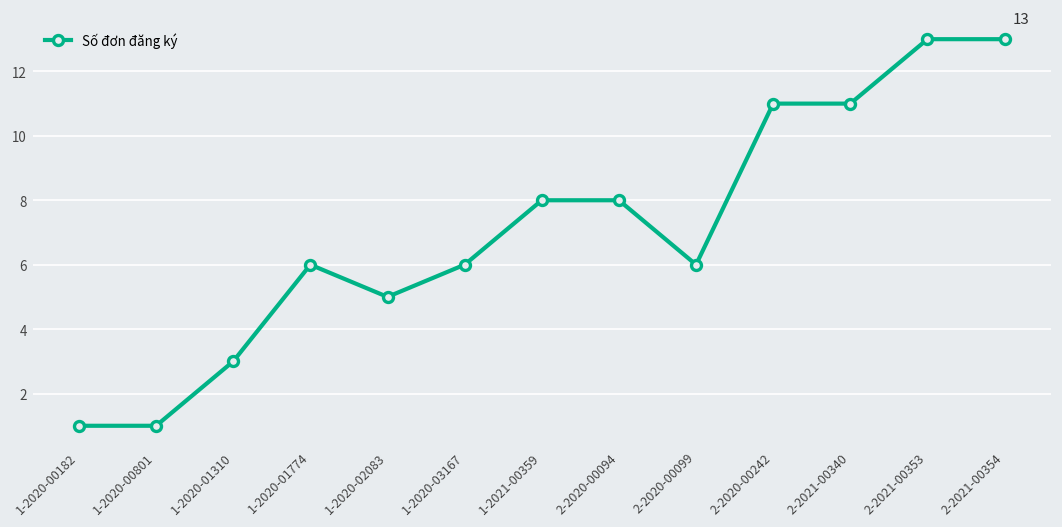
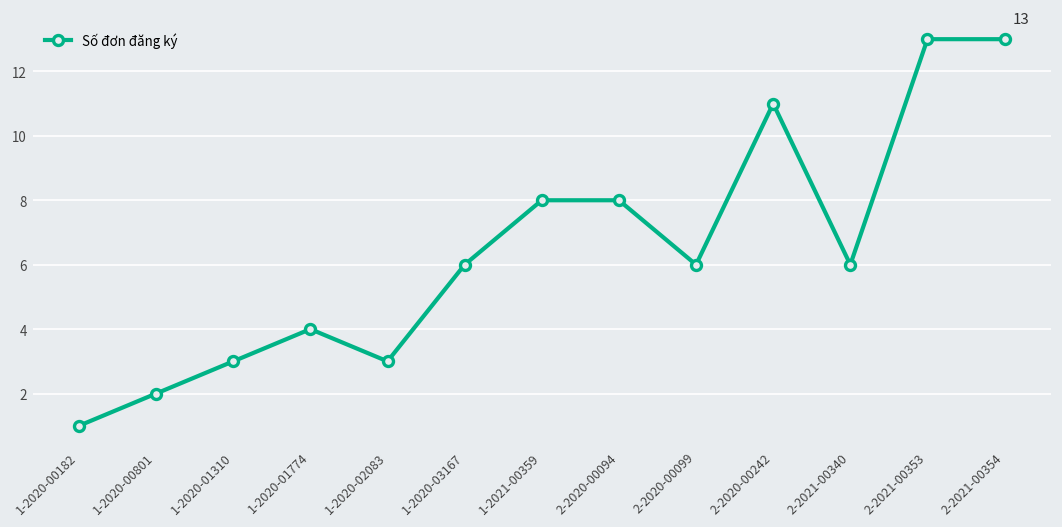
1-2020-00801: 1 -> 2
1-2020-01774: 6 -> 4
1-2020-02083: 5 -> 3
2-2021-00340: 11 -> 6
